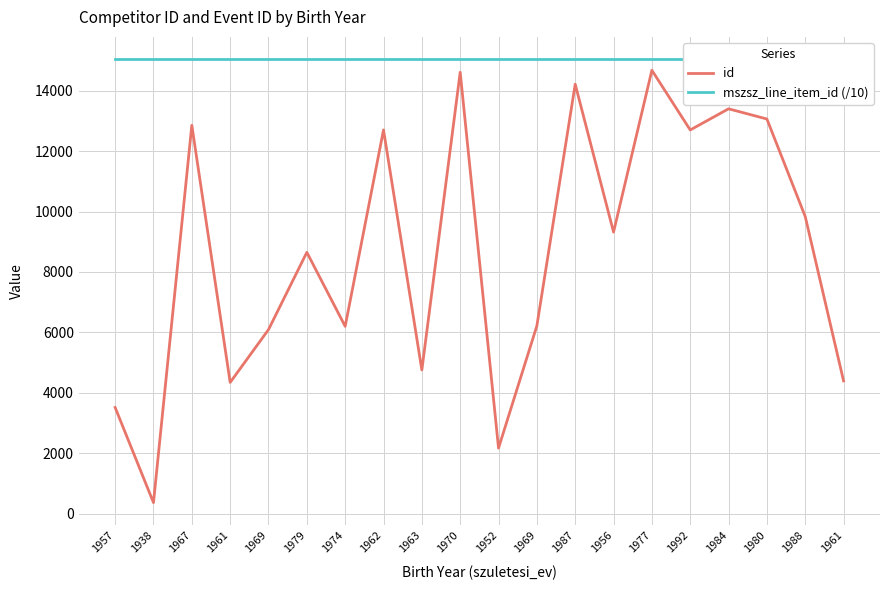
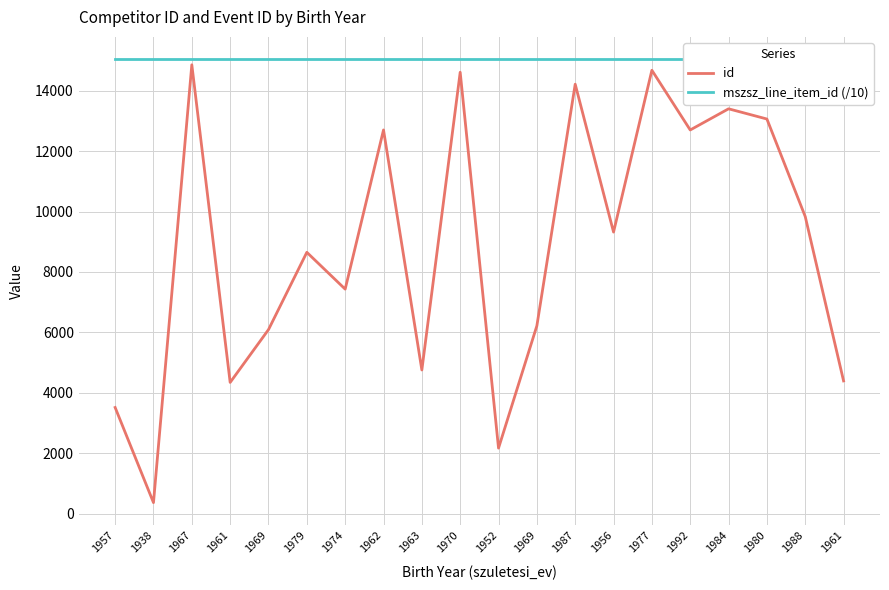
id, 1967: 12900 -> 14900
id, 1974: 6200 -> 7400
